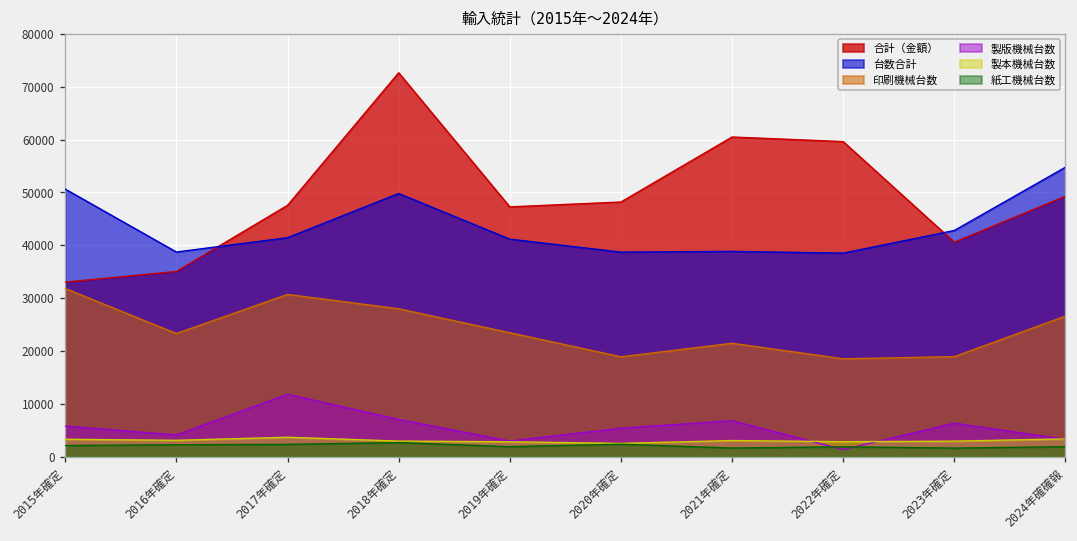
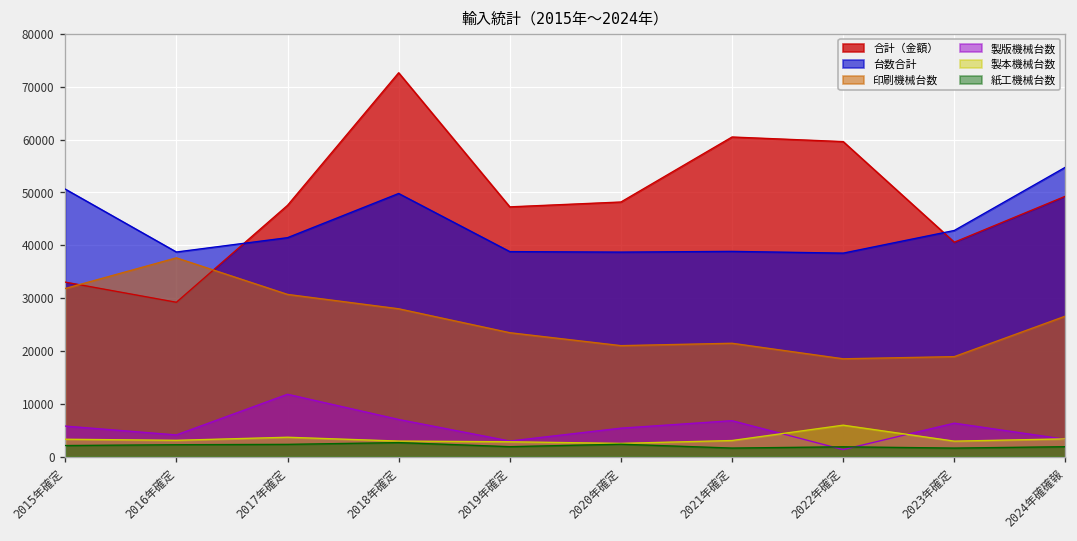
合計（金額）, 2016年確定: 35000 -> 29000
印刷機械台数, 2016年確定: 23000 -> 38000
台数合計, 2019年確定: 41000 -> 39000
印刷機械台数, 2020年確定: 19000 -> 21000
製本機械台数, 2022年確定: 3000 -> 6000
